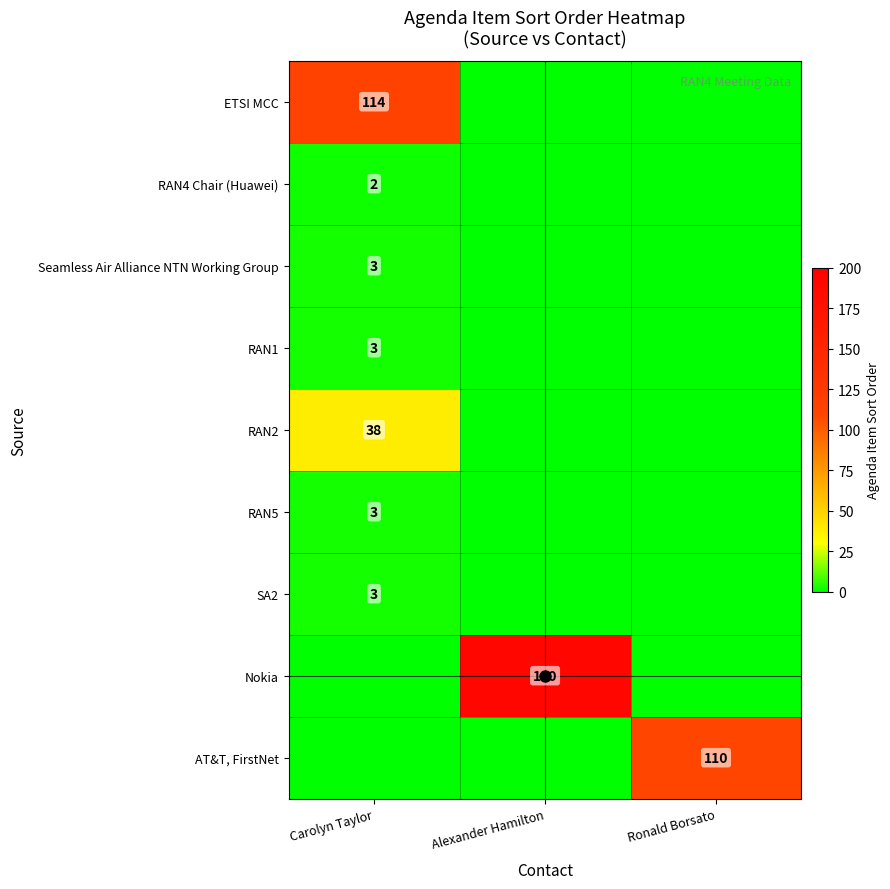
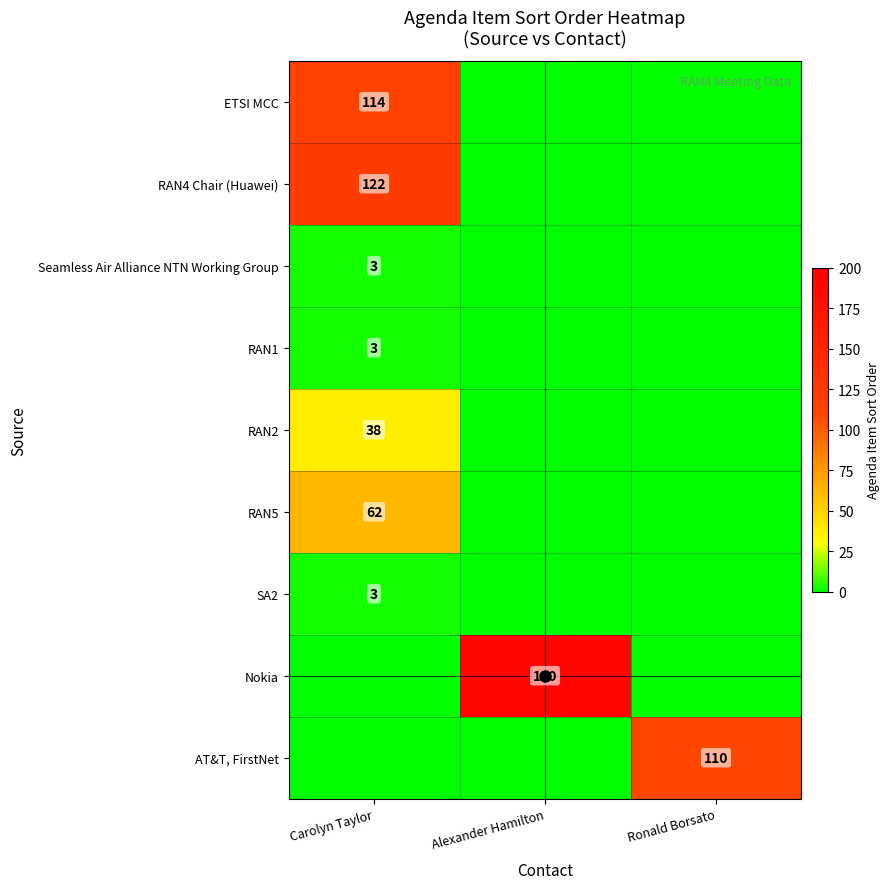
RAN4 Chair (Huawei), Carolyn Taylor: 2 -> 122
RAN5, Carolyn Taylor: 3 -> 62
